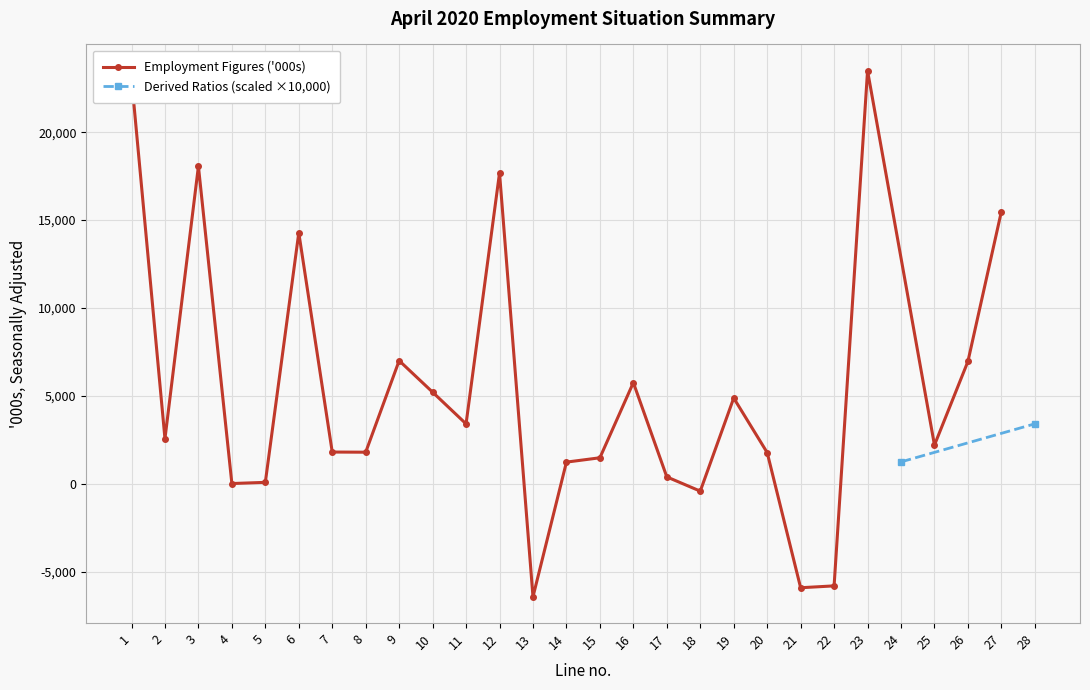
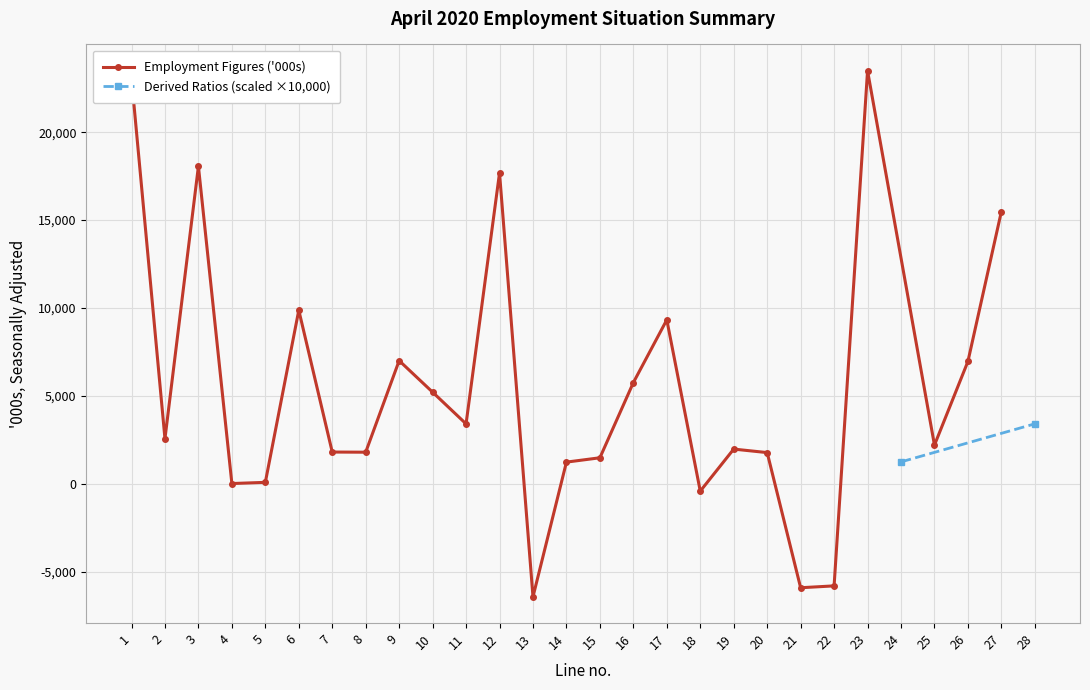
Employment Figures ('000s), 6: 14,300 -> 9,900
Employment Figures ('000s), 17: 400 -> 9,300
Employment Figures ('000s), 19: 4,900 -> 2,000
